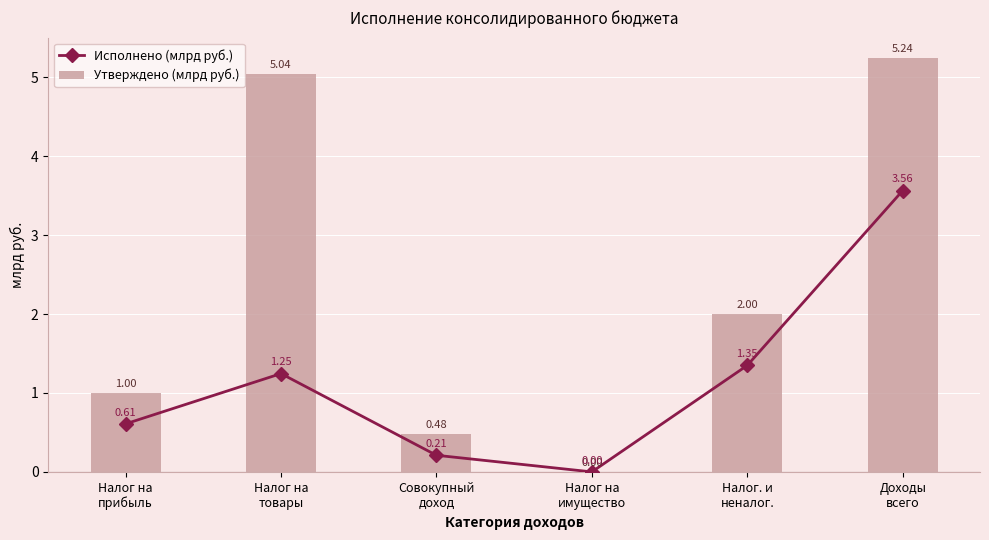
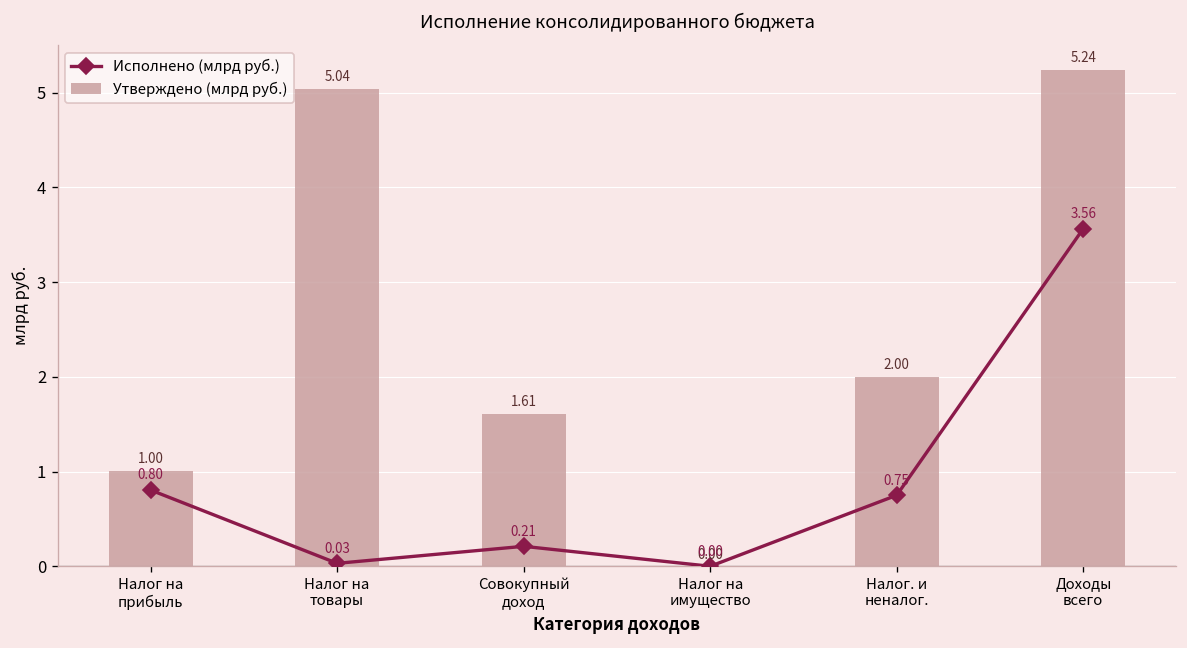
Исполнено (млрд руб.), Налог на прибыль: 0.61 -> 0.80
Исполнено (млрд руб.), Налог на товары: 1.25 -> 0.03
Утверждено (млрд руб.), Совокупный доход: 0.48 -> 1.61
Исполнено (млрд руб.), Налог. и неналог.: 1.35 -> 0.75
